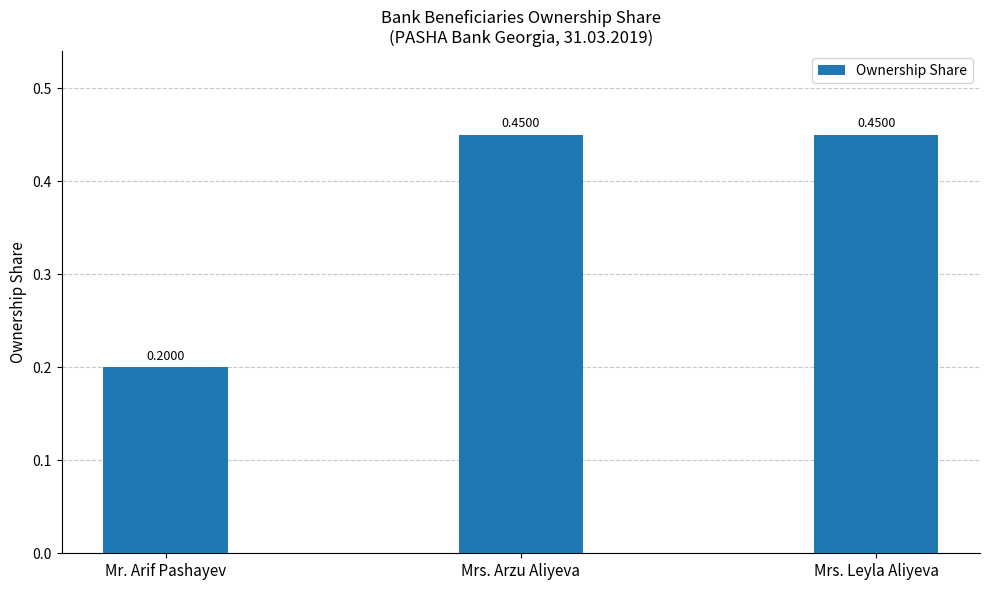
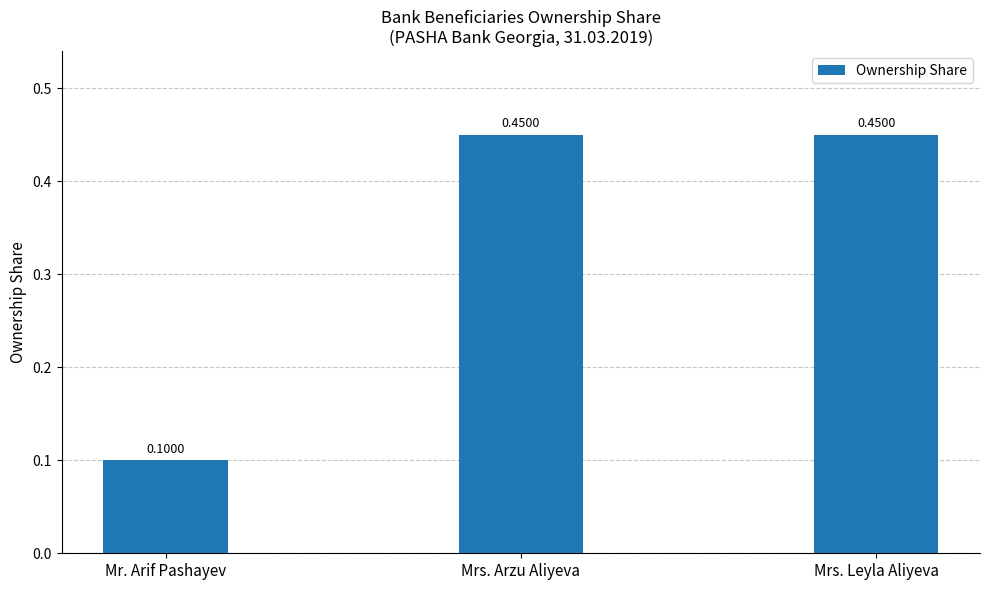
Mr. Arif Pashayev: 0.2000 -> 0.1000
